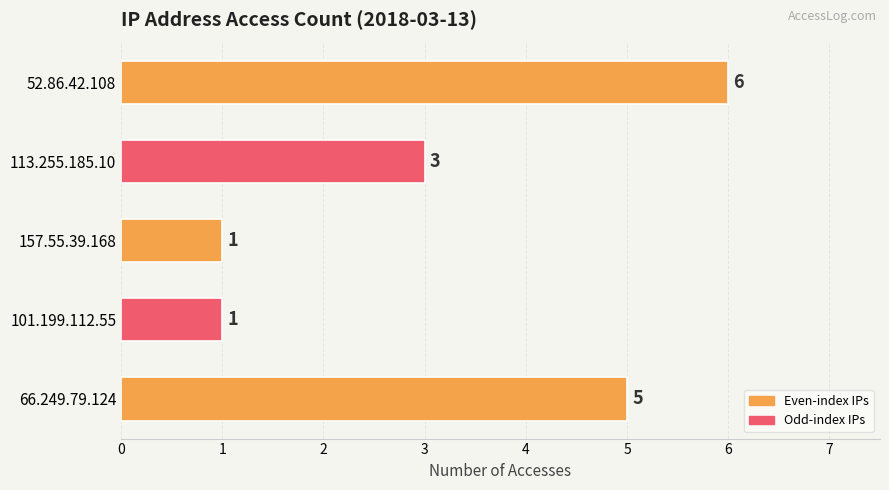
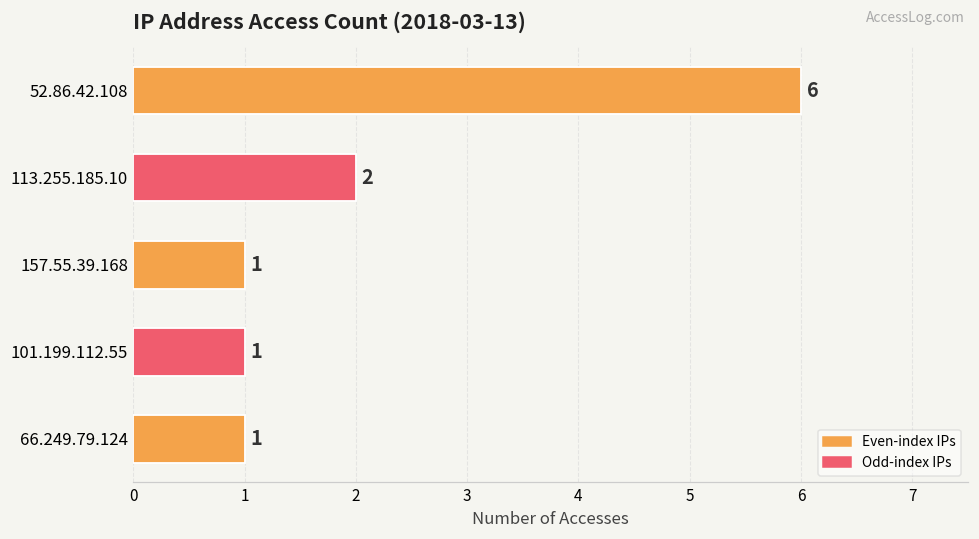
113.255.185.10: 3 -> 2
66.249.79.124: 5 -> 1
